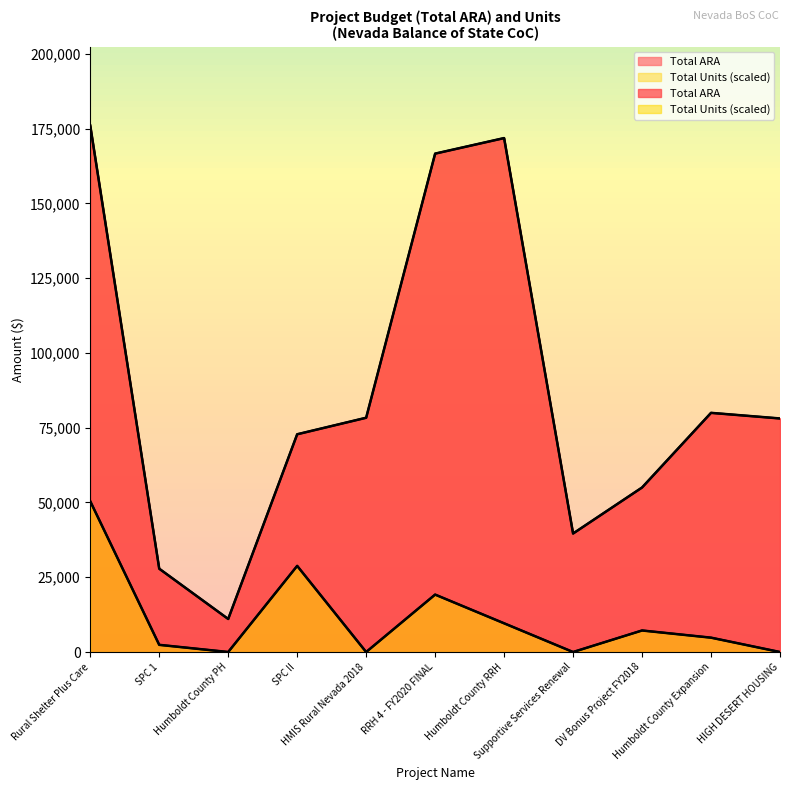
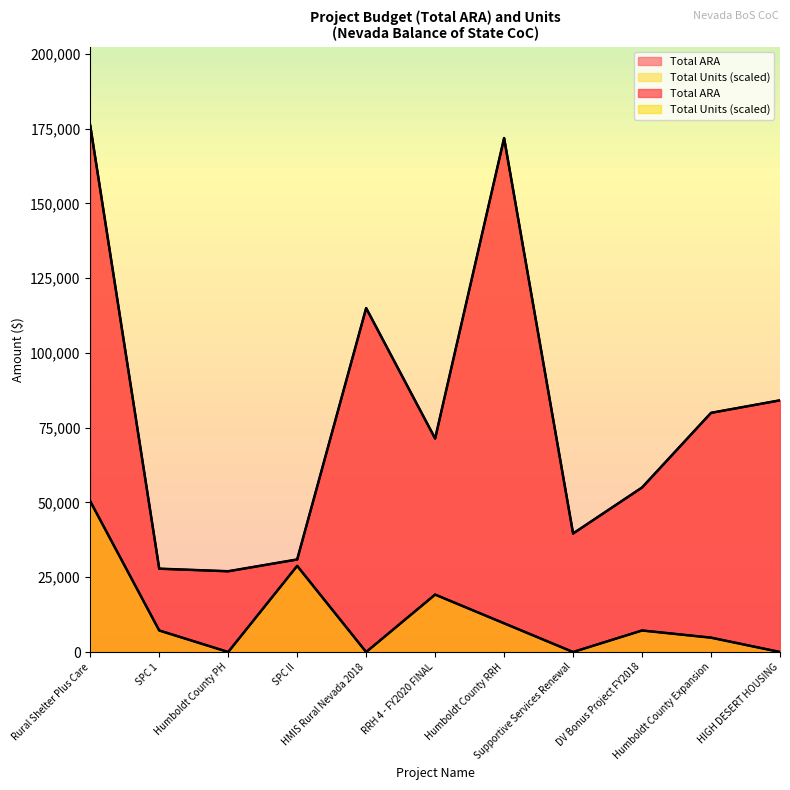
Total Units (scaled), SPC 1: 2,000 -> 7,000
Total ARA, Humboldt County PH: 11,000 -> 27,000
Total ARA, SPC II: 73,000 -> 31,000
Total ARA, HMIS Rural Nevada 2018: 78,000 -> 115,000
Total ARA, RRH 4 - FY2020 FINAL: 167,000 -> 71,000
Total ARA, HIGH DESERT HOUSING: 78,000 -> 84,000
